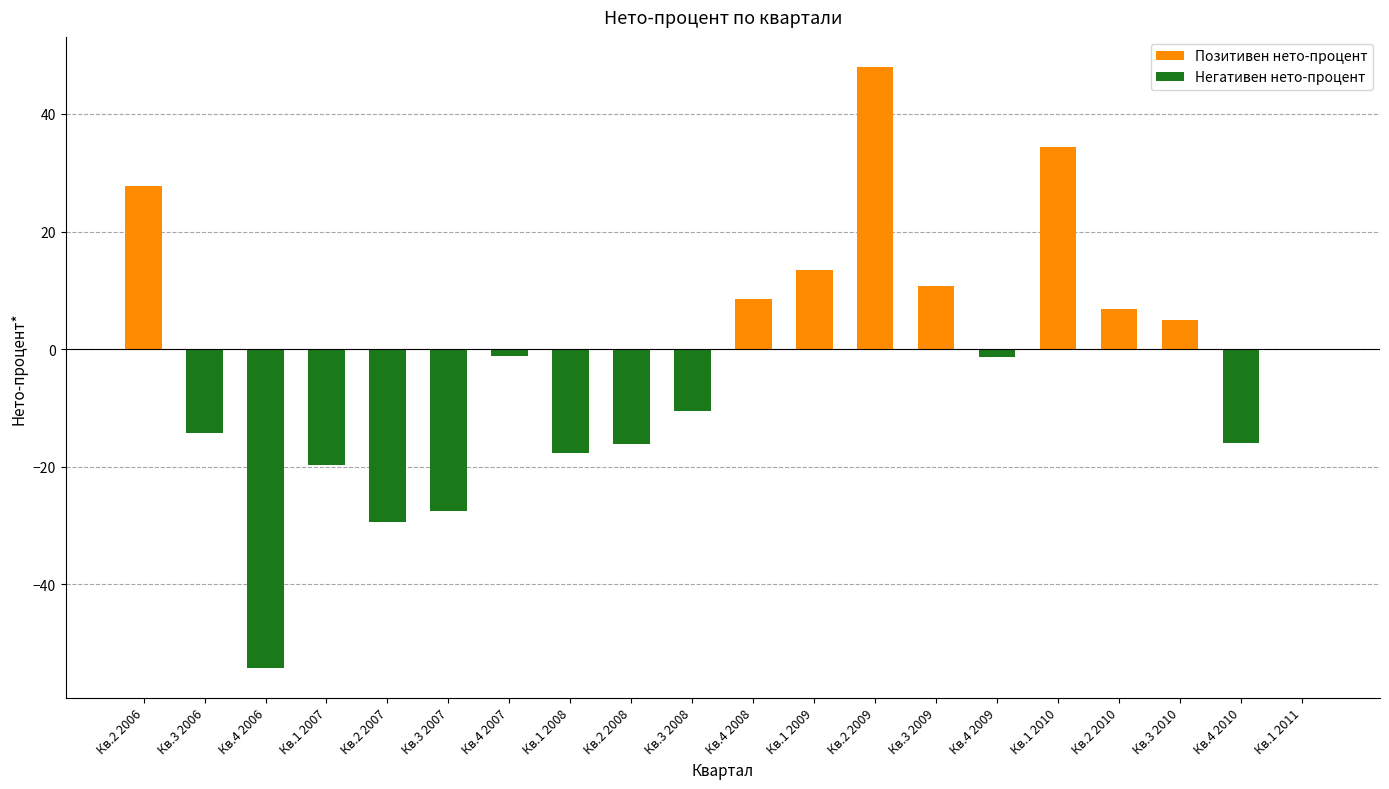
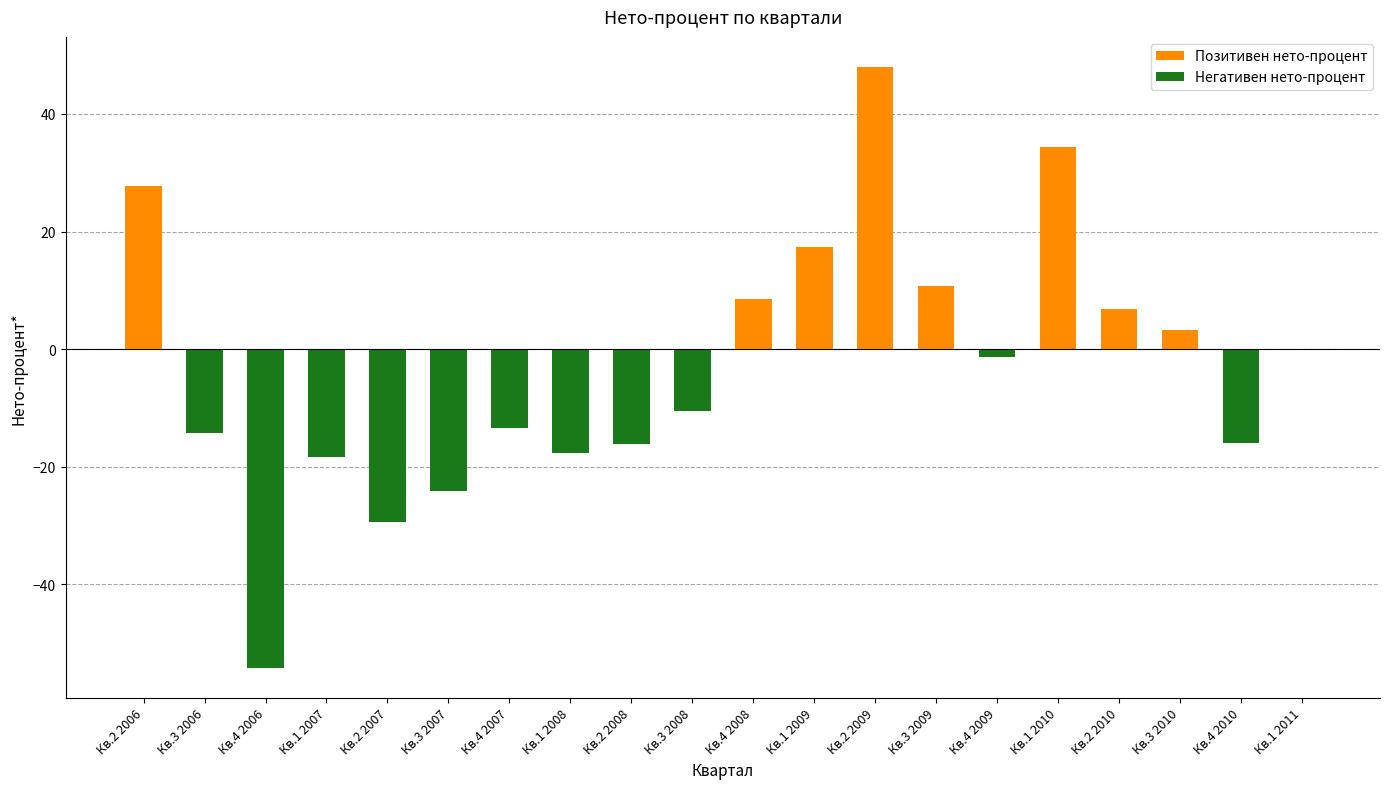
Кв.1 2007: -20 -> -18
Кв.3 2007: -28 -> -24
Кв.4 2007: -1 -> -14
Кв.1 2009: 14 -> 17
Кв.3 2010: 5 -> 3
